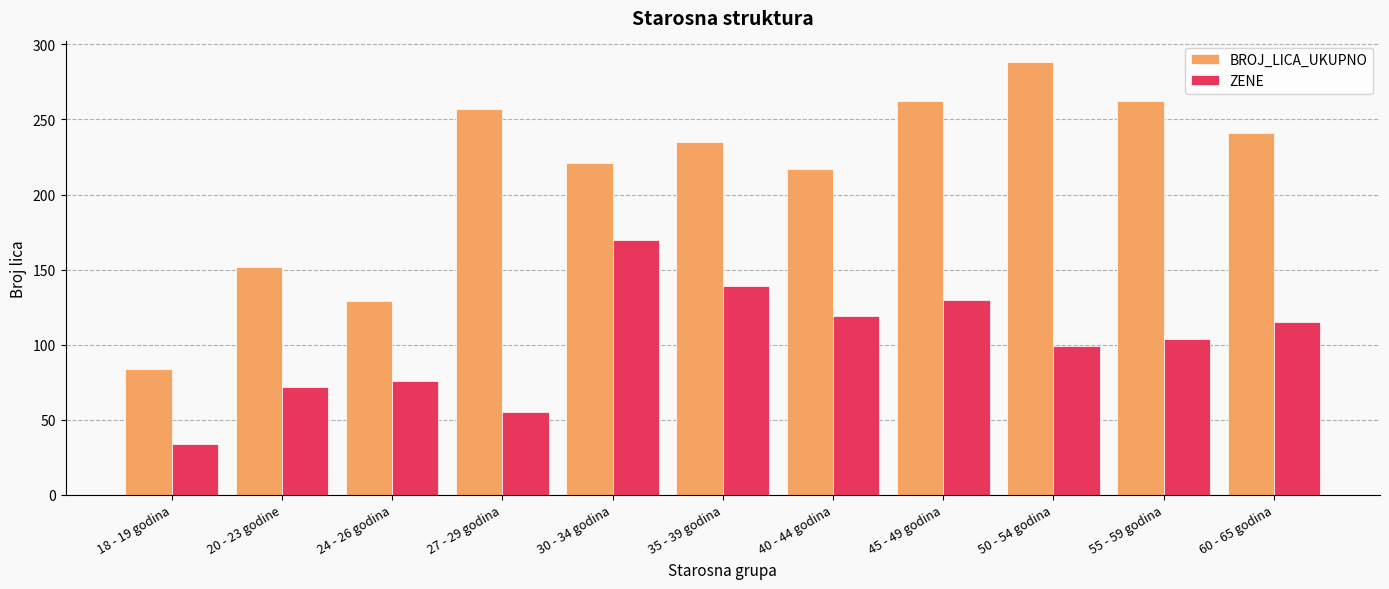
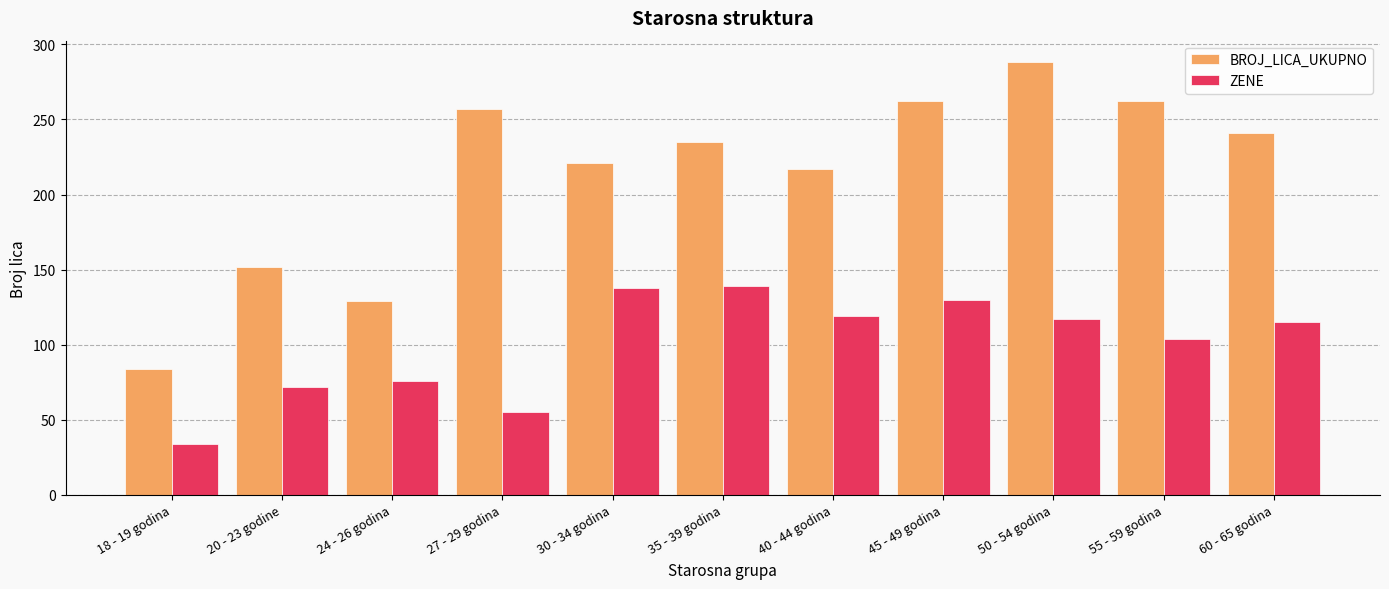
ZENE, 30 - 34 godina: 170 -> 138
ZENE, 50 - 54 godina: 99 -> 117
